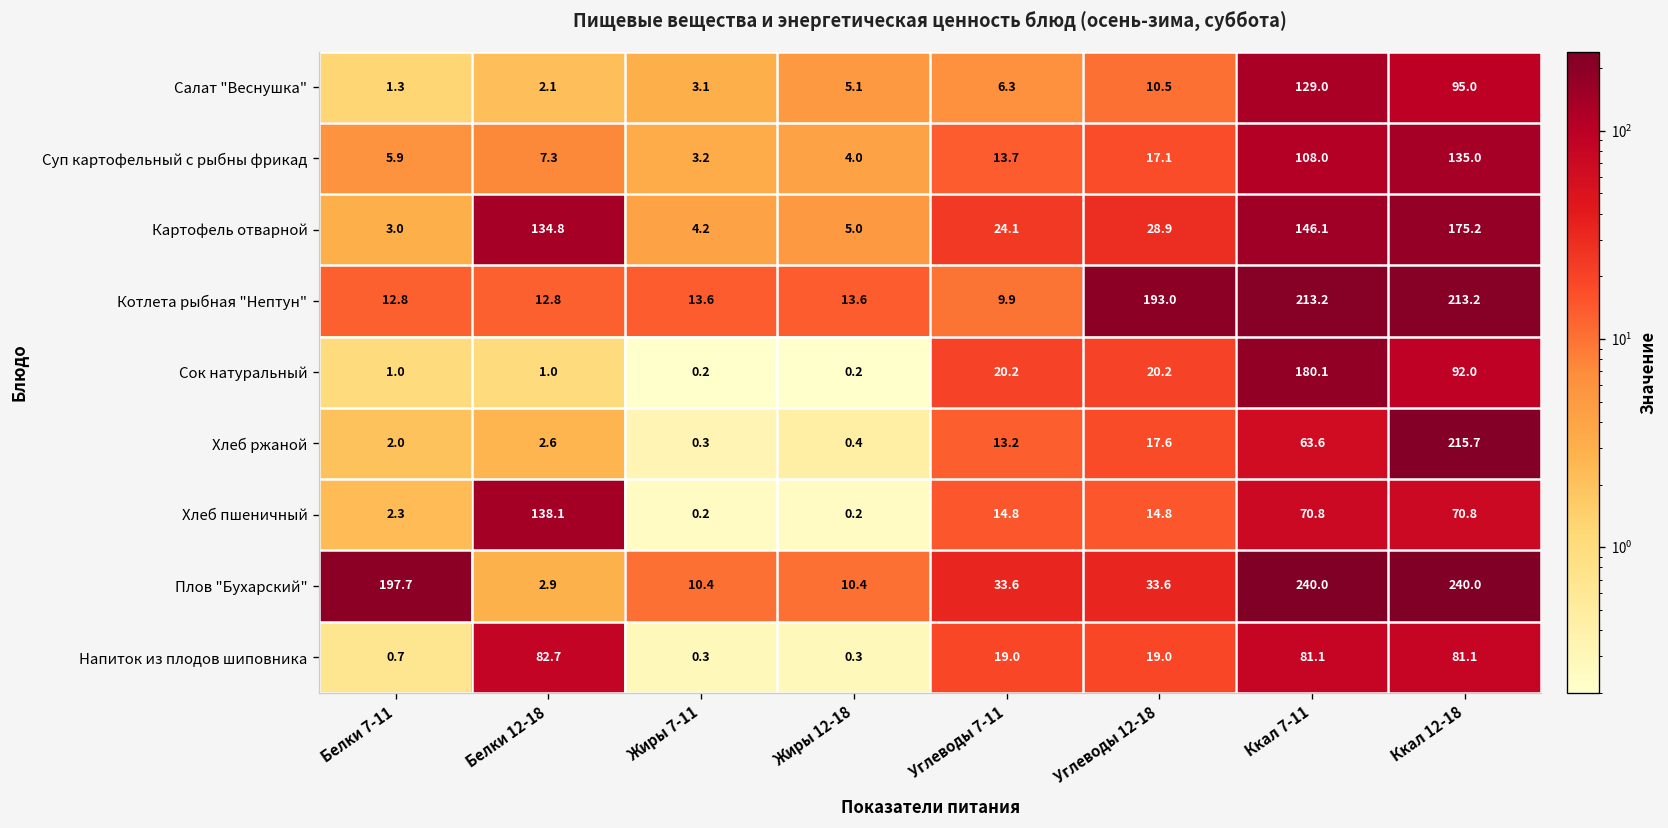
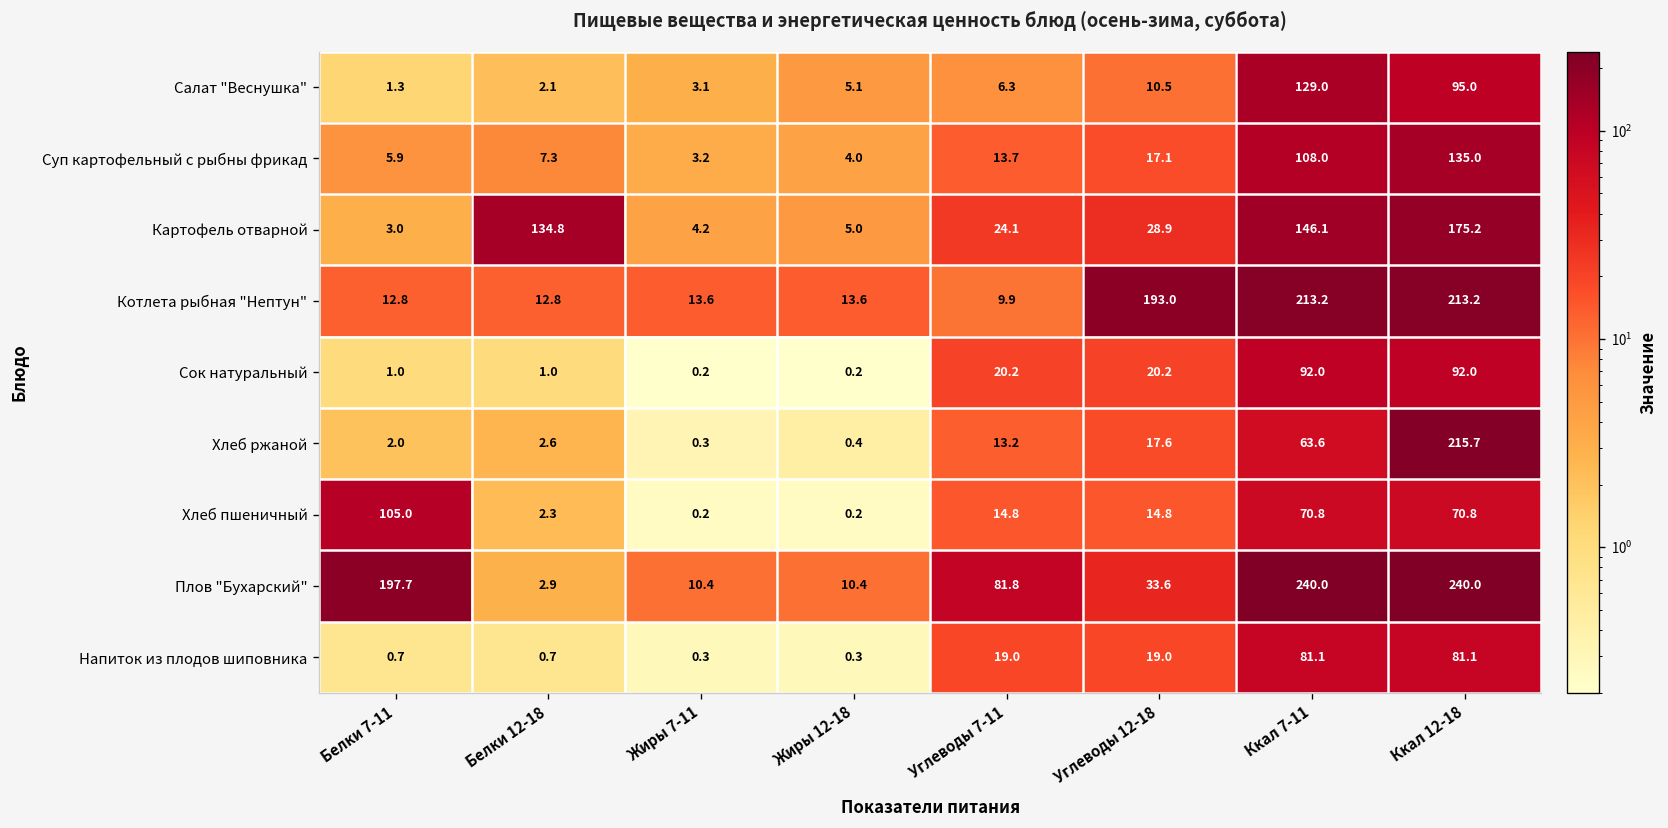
Сок натуральный, Ккал 7-11: 180.1 -> 92.0
Хлеб пшеничный, Белки 7-11: 2.3 -> 105.0
Хлеб пшеничный, Белки 12-18: 138.1 -> 2.3
Плов "Бухарский", Углеводы 7-11: 33.6 -> 81.8
Напиток из плодов шиповника, Белки 12-18: 82.7 -> 0.7
